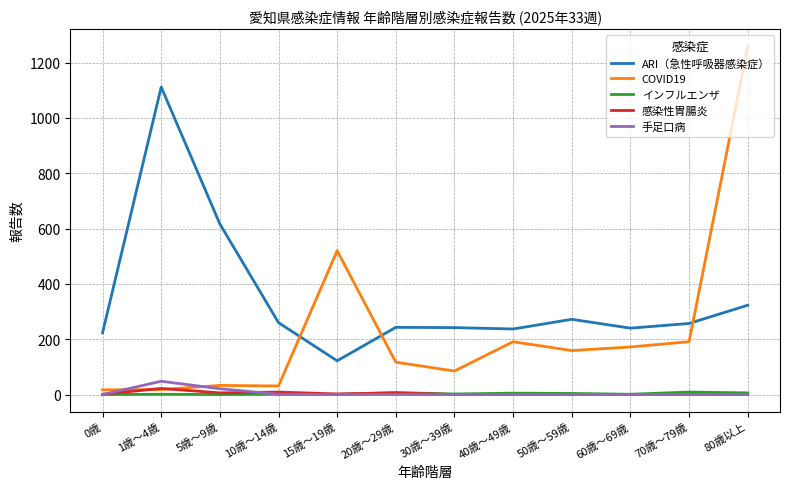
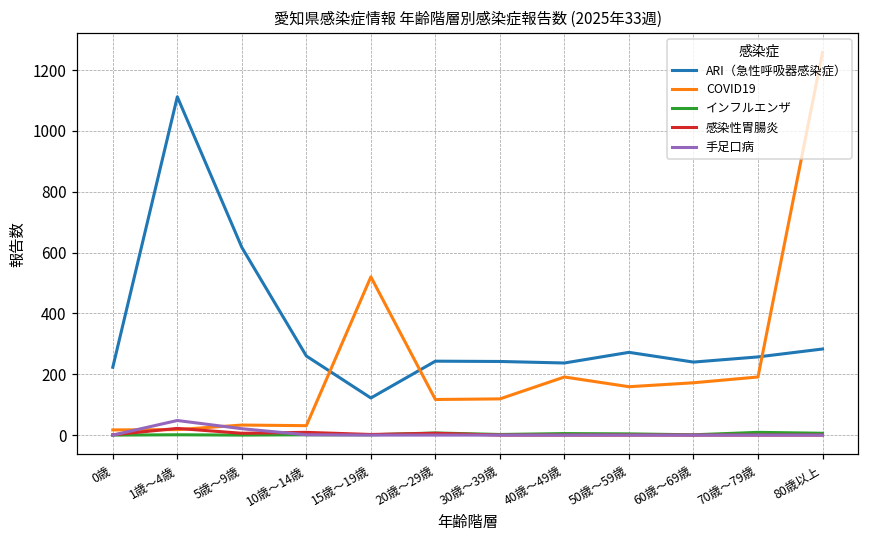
COVID19, 30歳～39歳: 90 -> 120
ARI（急性呼吸器感染症）, 80歳以上: 320 -> 280
